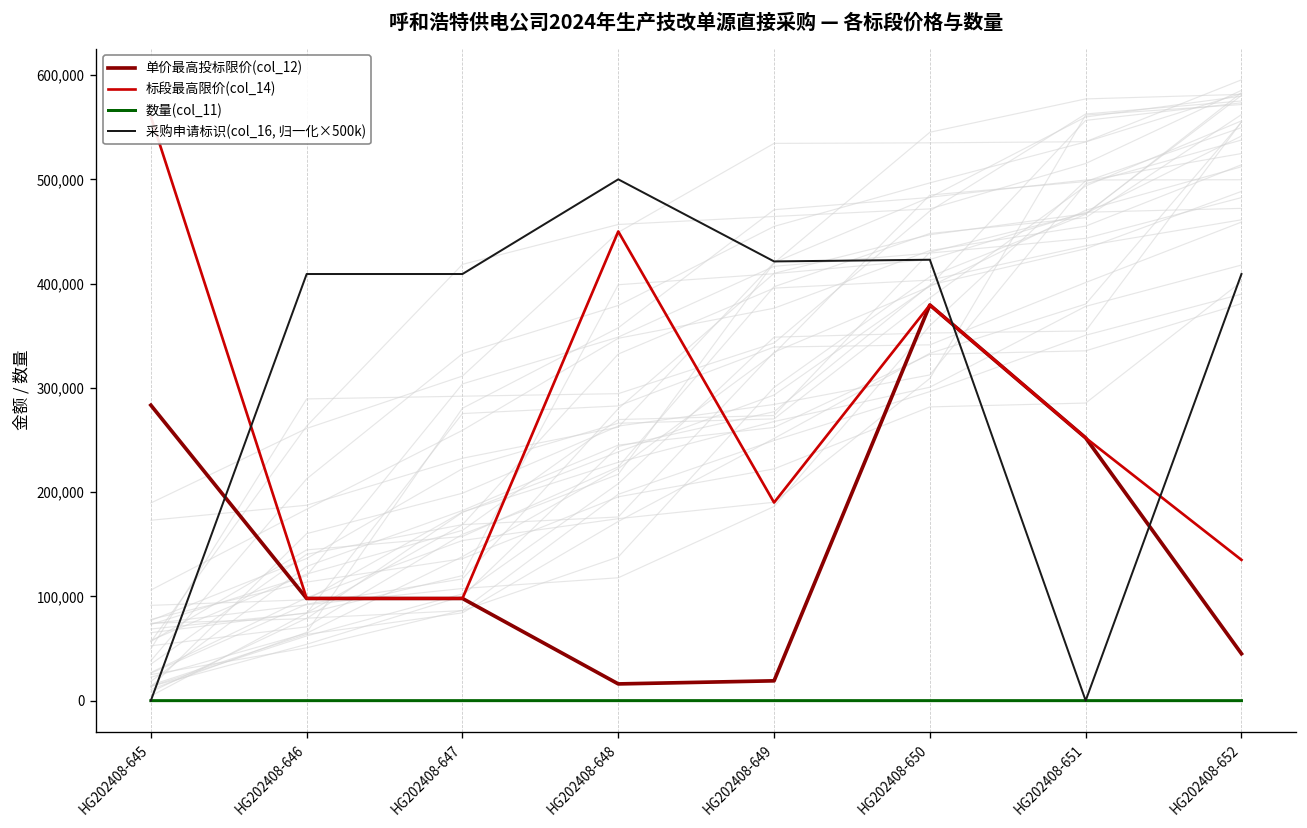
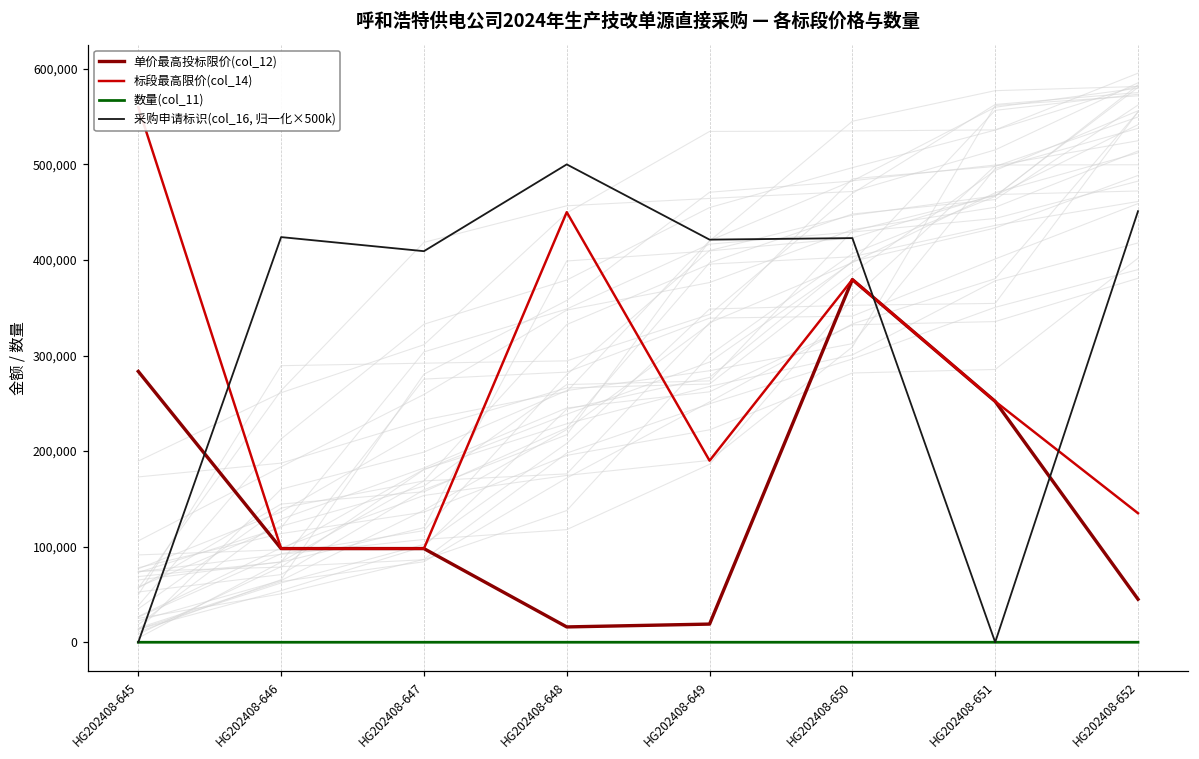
采购申请标识(col_16, 归一化×500k), HG202408-646: 410,000 -> 420,000
采购申请标识(col_16, 归一化×500k), HG202408-652: 410,000 -> 450,000
